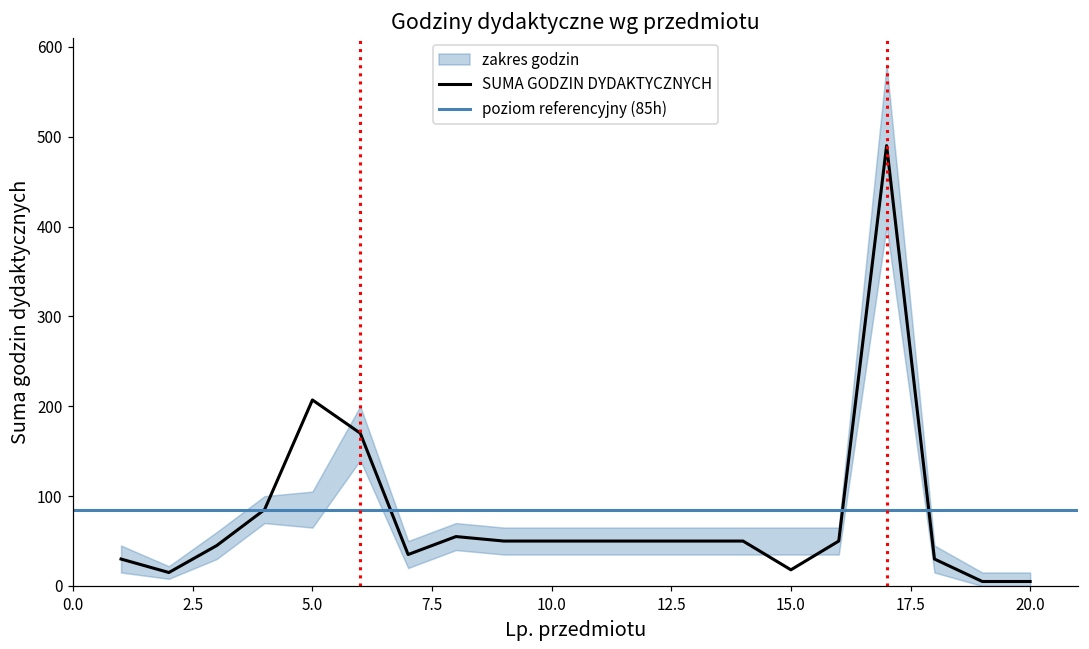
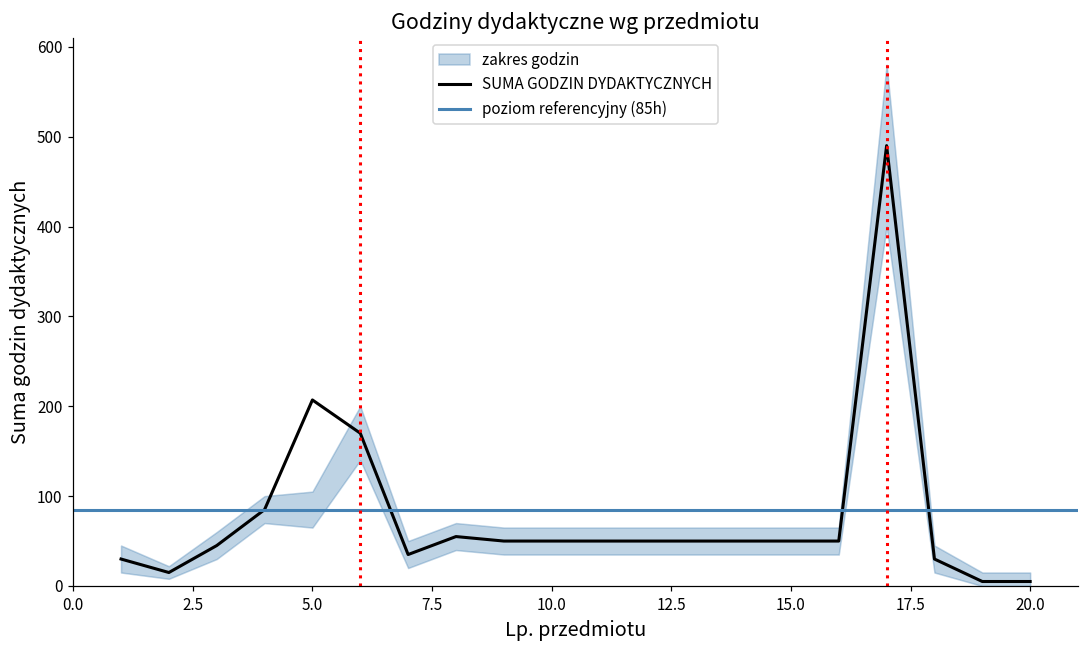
SUMA GODZIN DYDAKTYCZNYCH, 15.0: 20 -> 50
